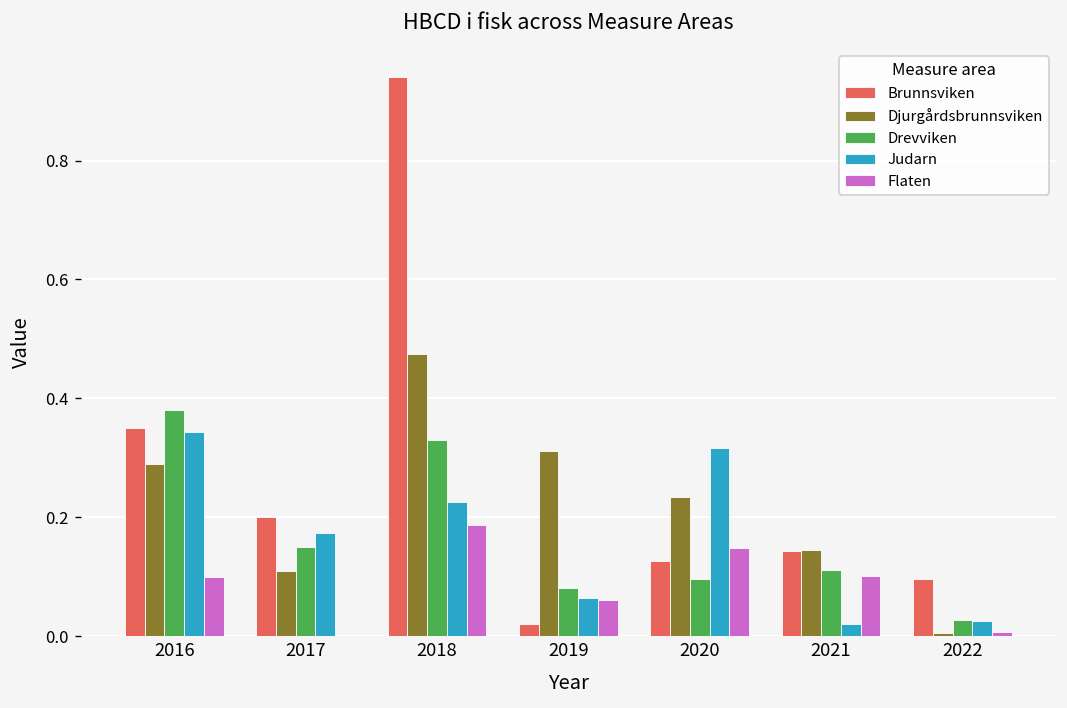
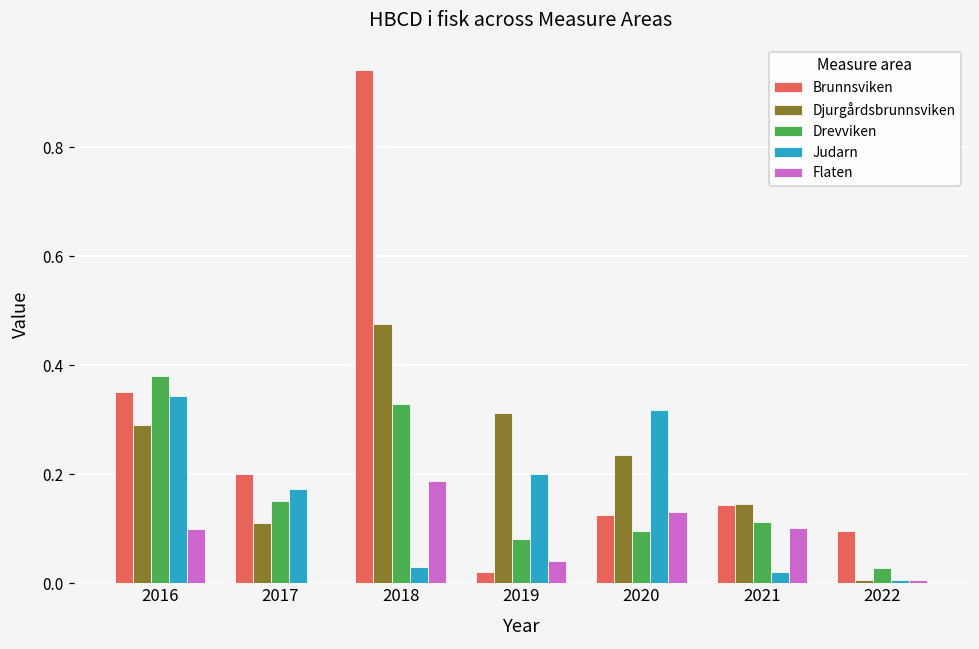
Judarn, 2018: 0.23 -> 0.03
Judarn, 2019: 0.06 -> 0.20
Flaten, 2019: 0.06 -> 0.04
Flaten, 2020: 0.15 -> 0.13
Judarn, 2022: 0.03 -> 0.01
